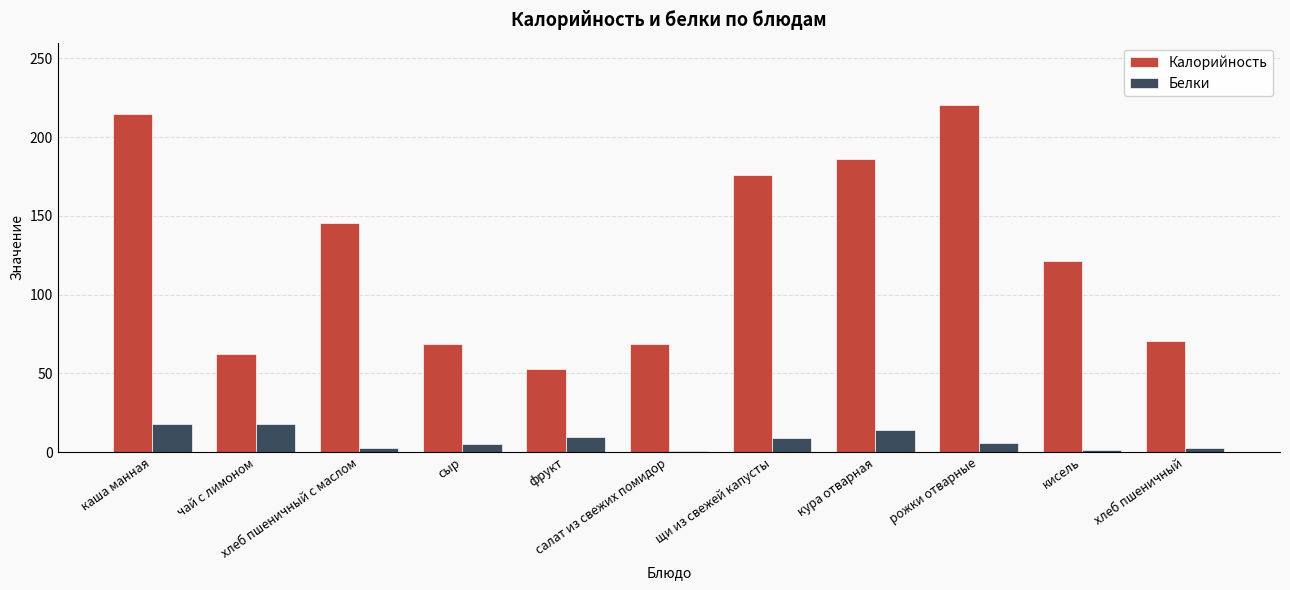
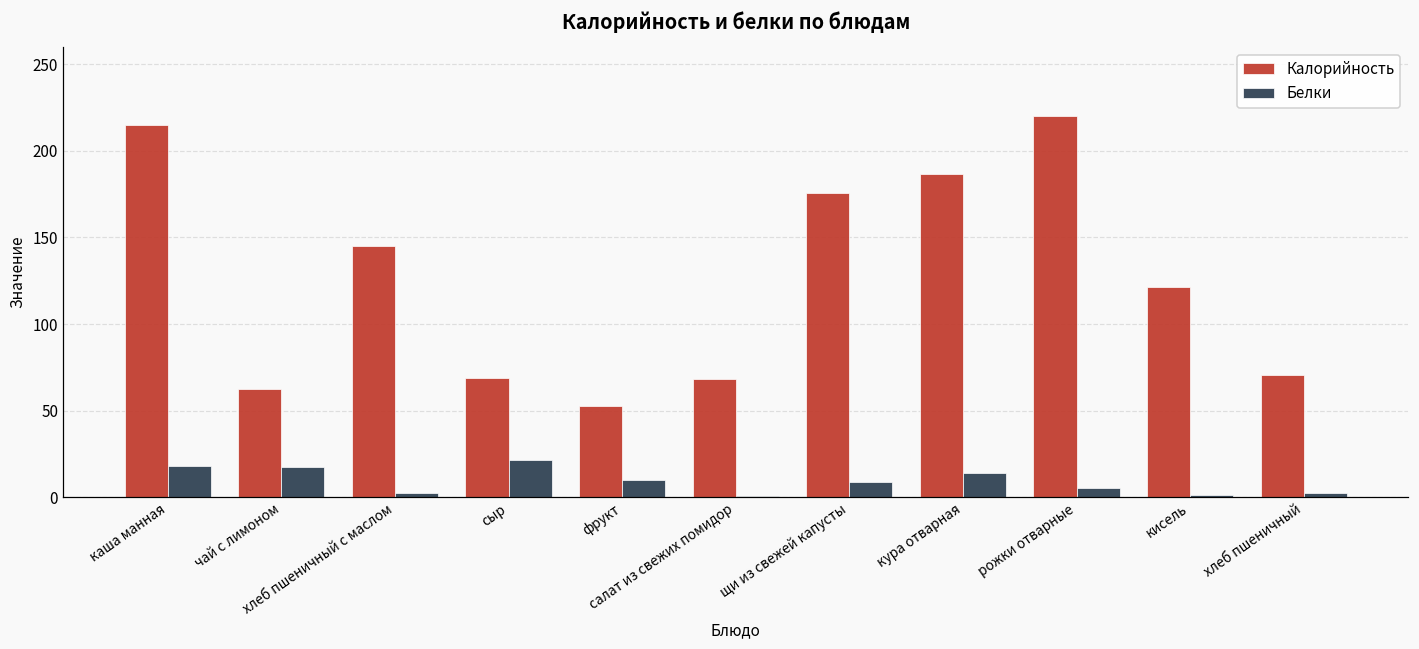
Белки, сыр: 5 -> 21
